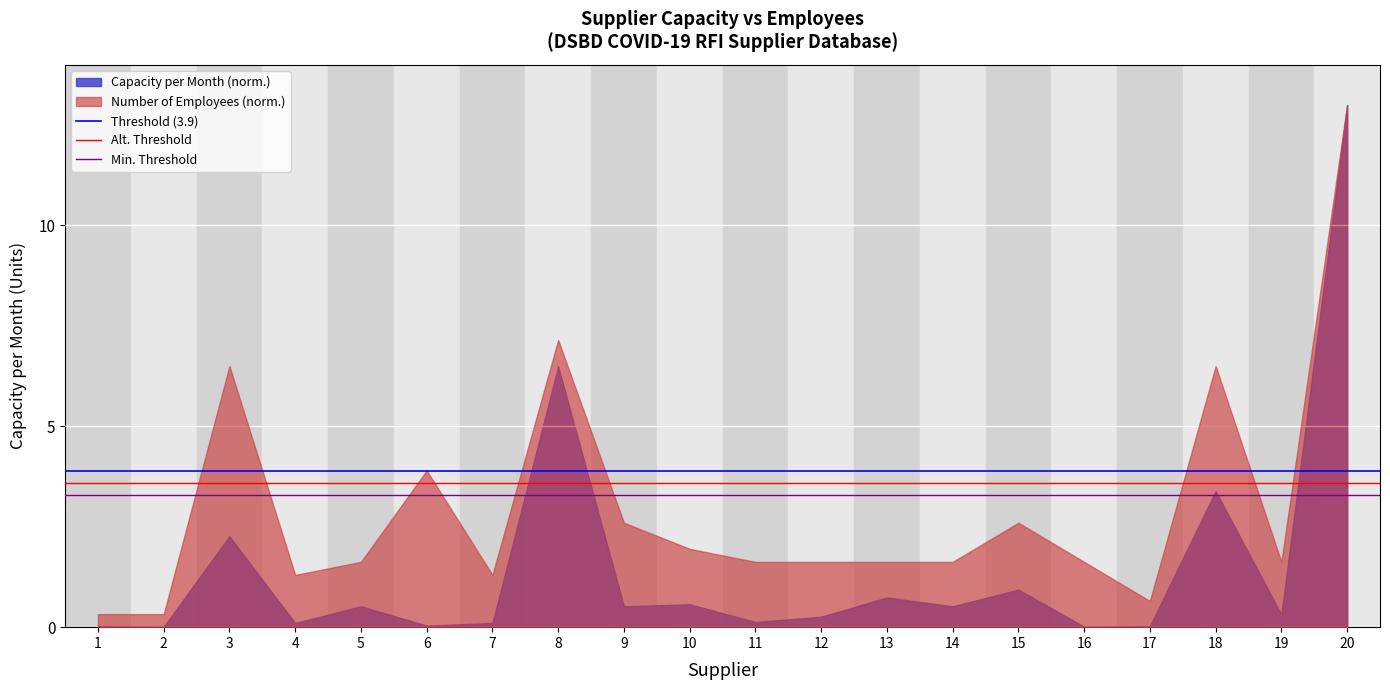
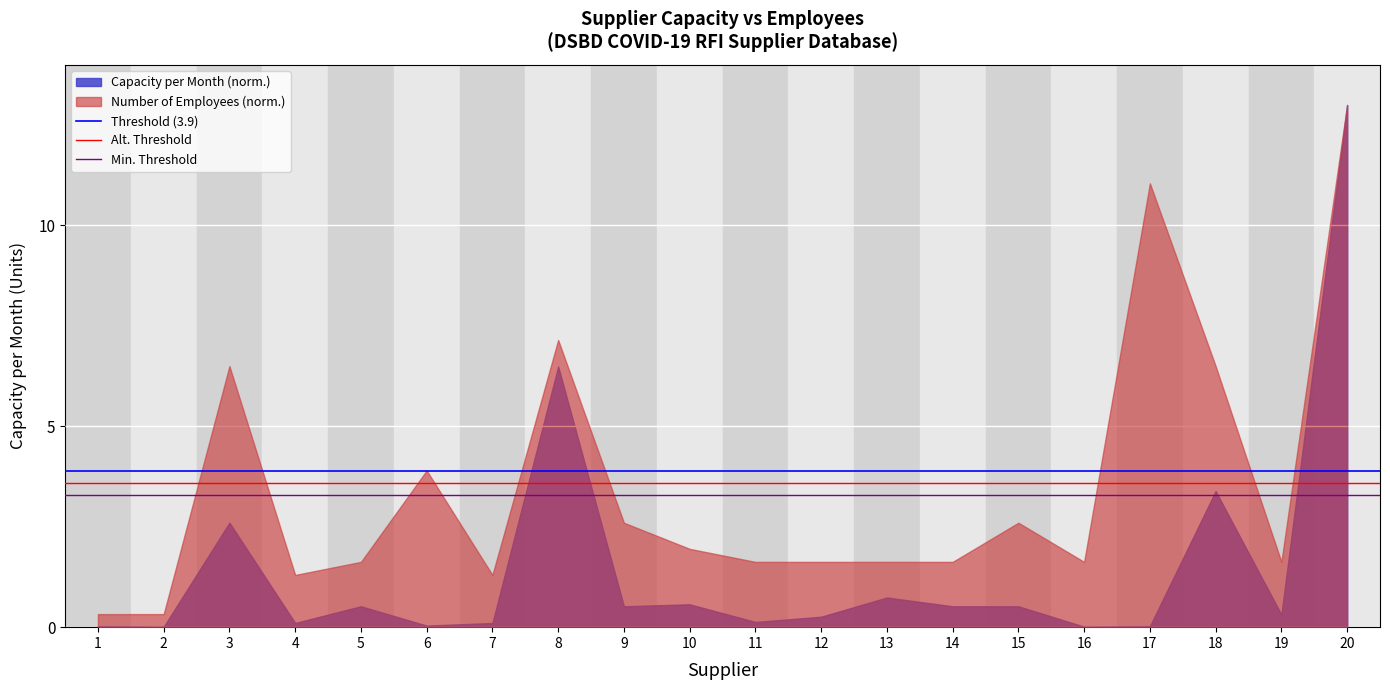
Capacity per Month (norm.), 3: 2.3 -> 2.6
Capacity per Month (norm.), 15: 0.9 -> 0.5
Number of Employees (norm.), 17: 0.7 -> 11.0
